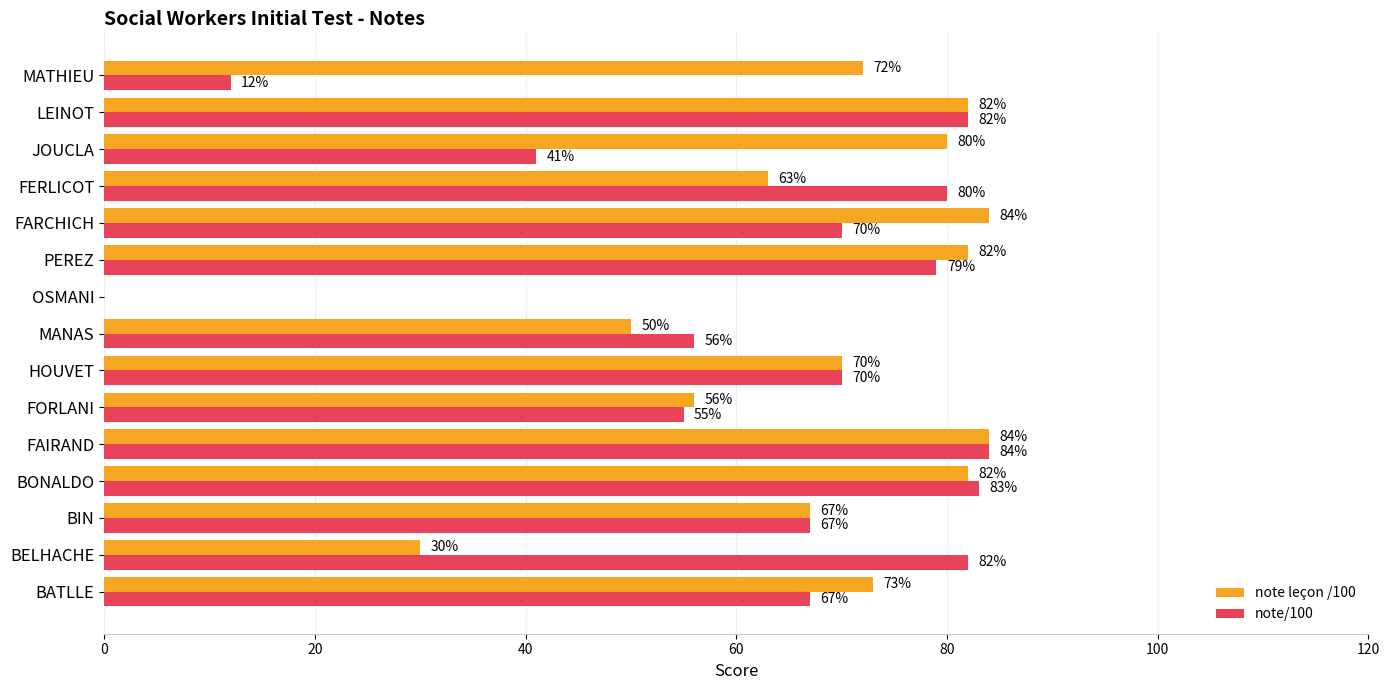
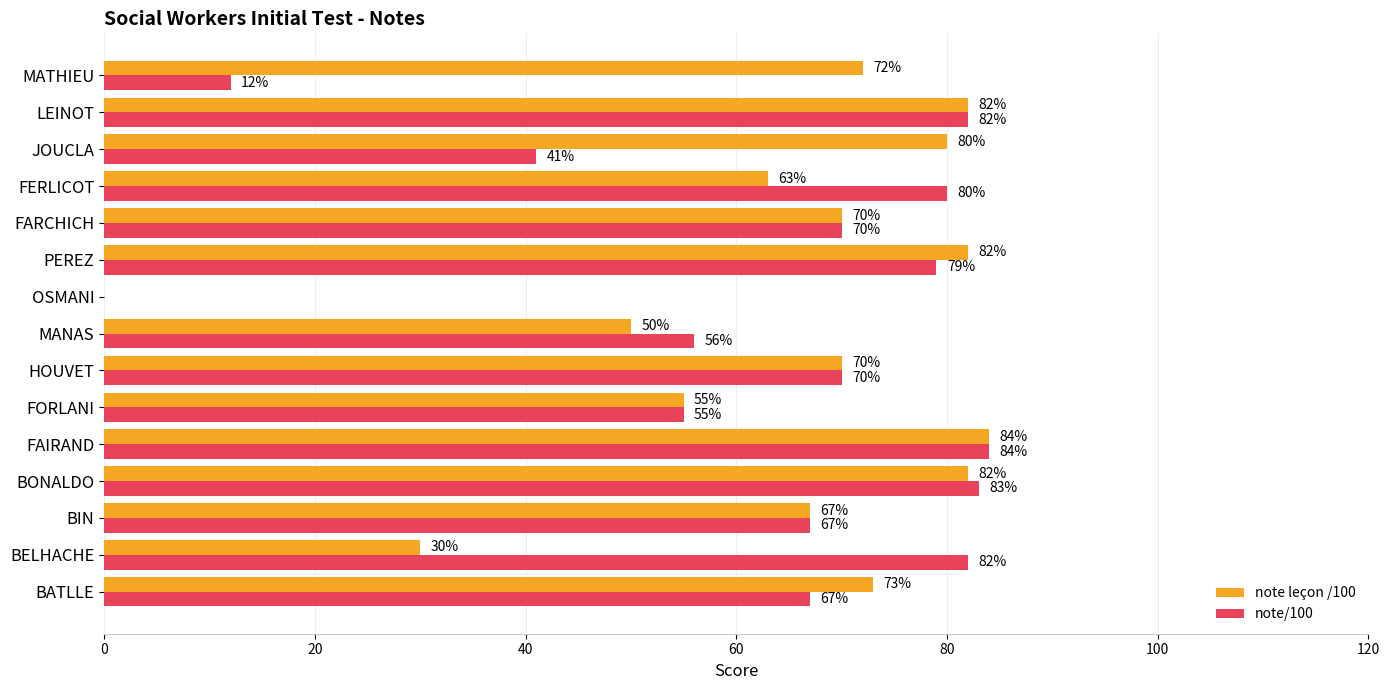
note leçon /100, FARCHICH: 84% -> 70%
note leçon /100, FORLANI: 56% -> 55%
